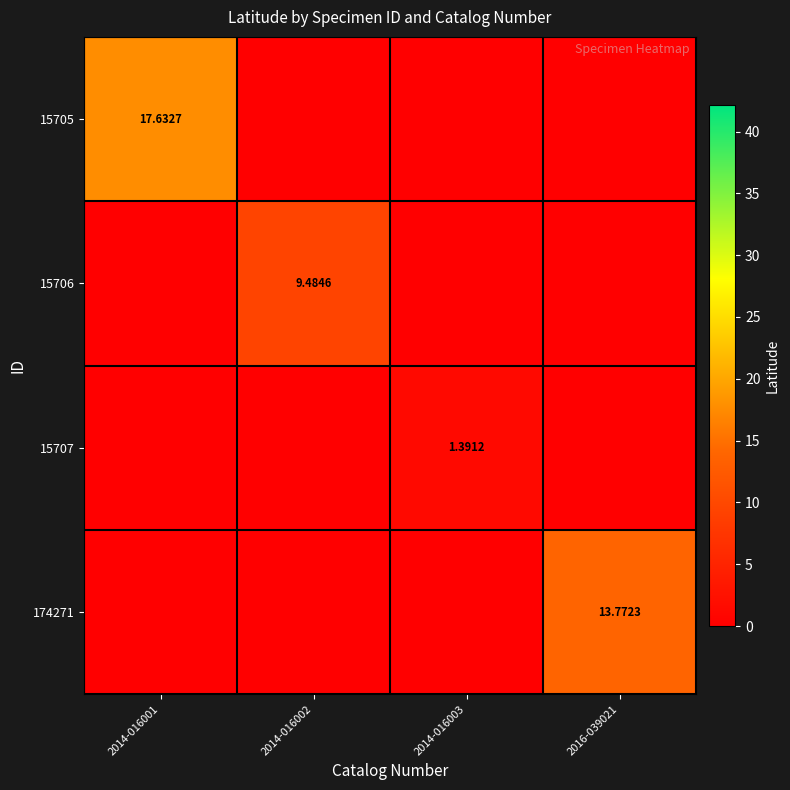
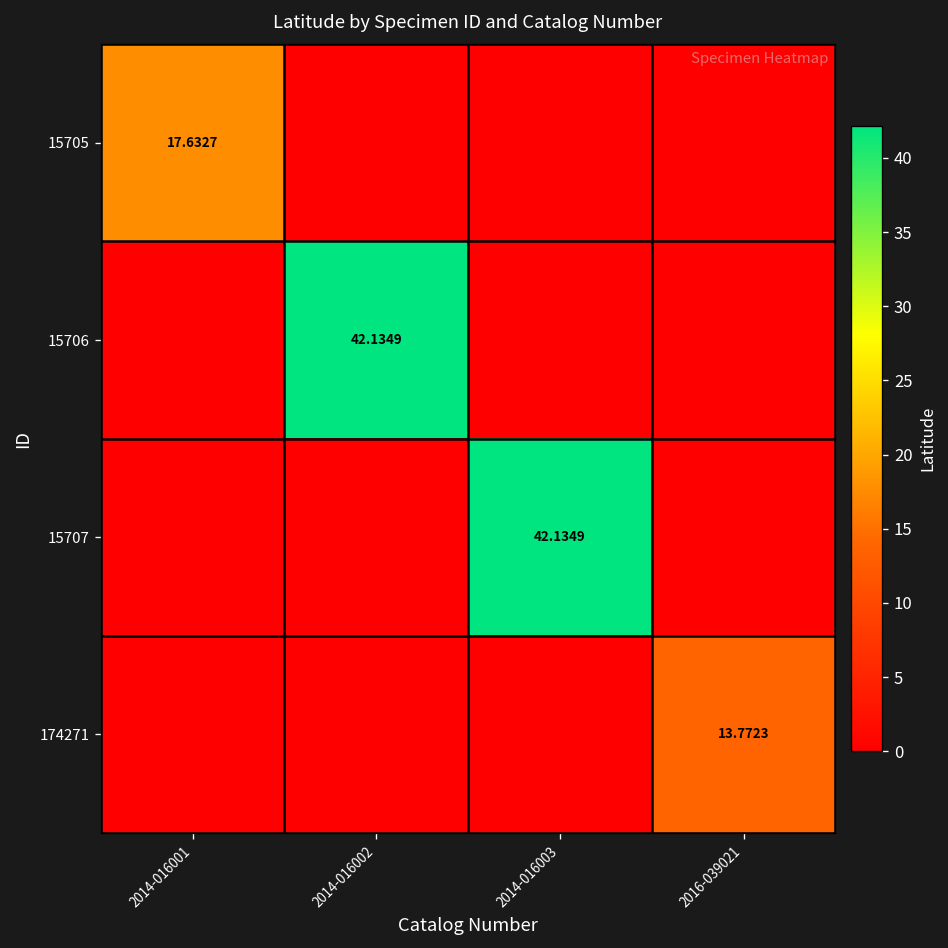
15706, 2014-016002: 9.4846 -> 42.1349
15707, 2014-016003: 1.3912 -> 42.1349
